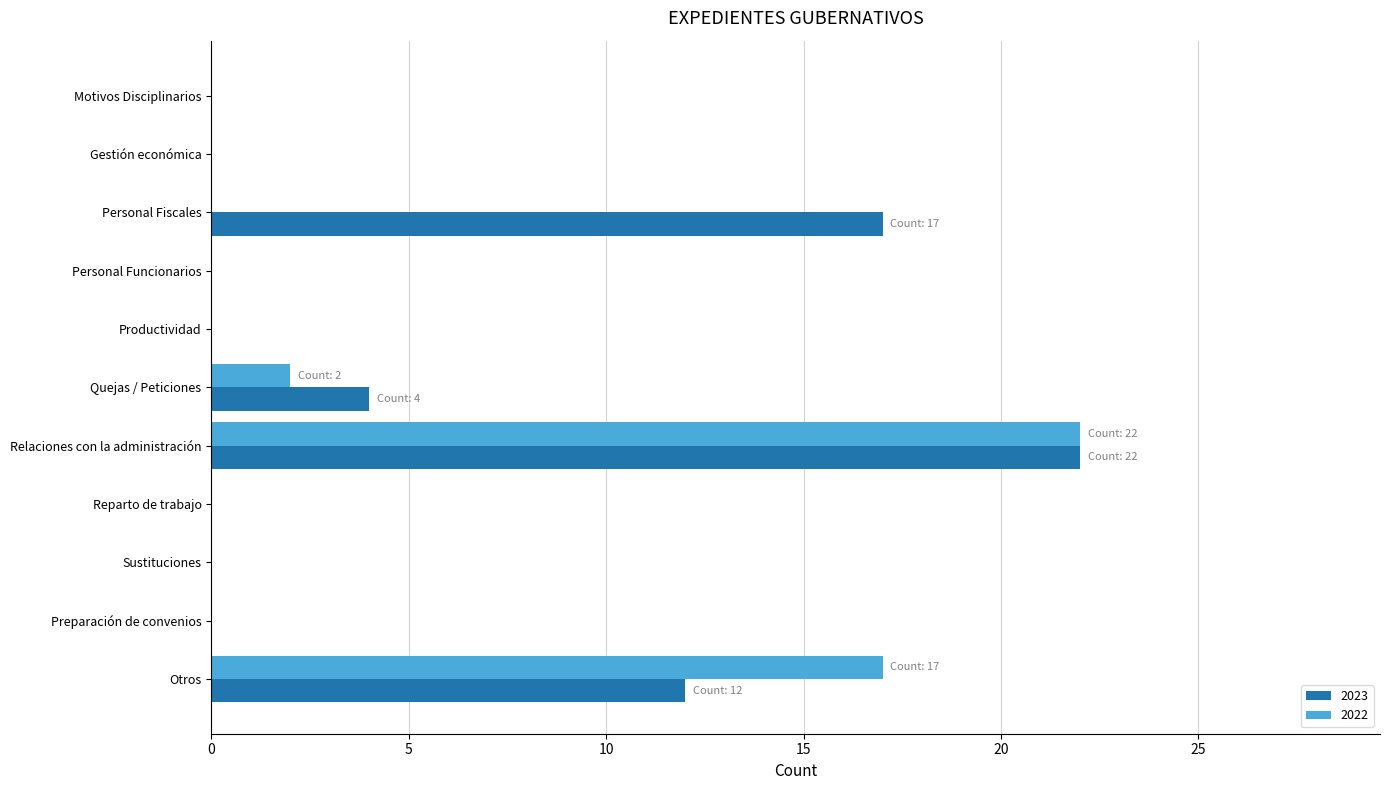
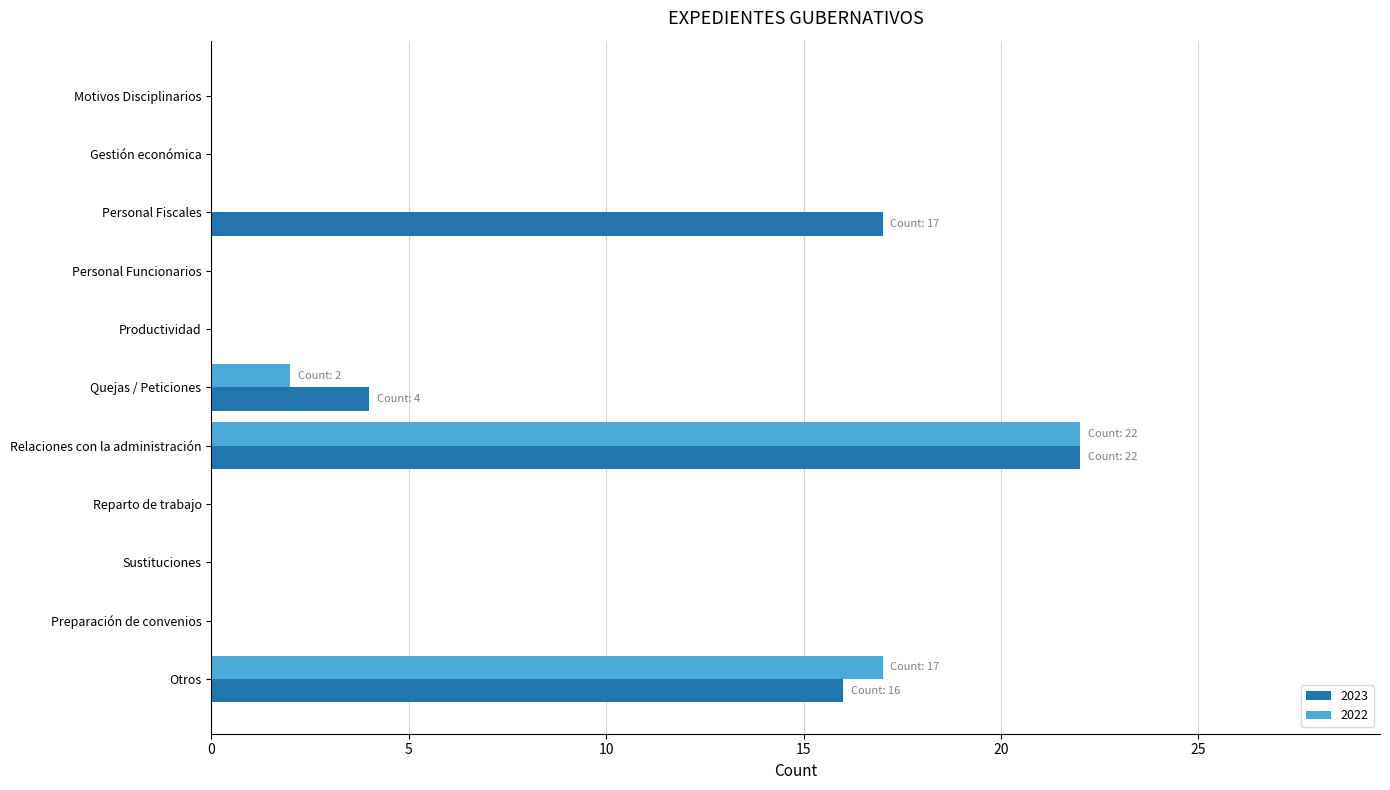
2023, Otros: 12 -> 16
